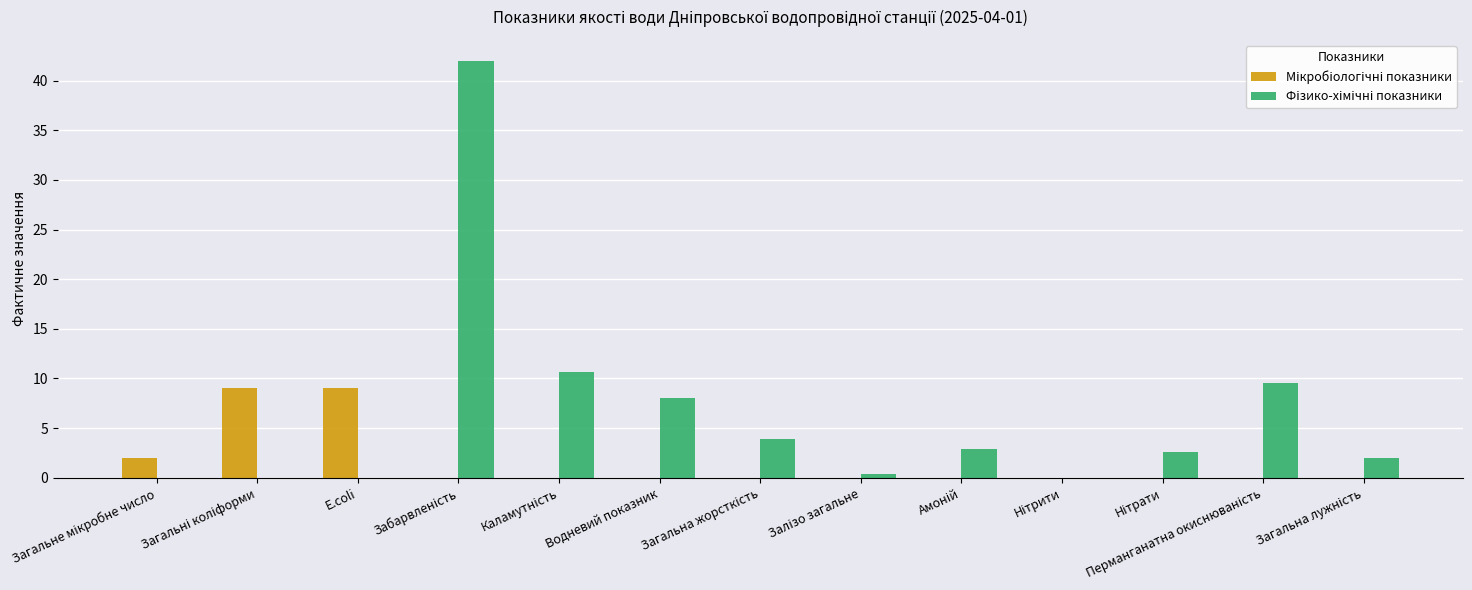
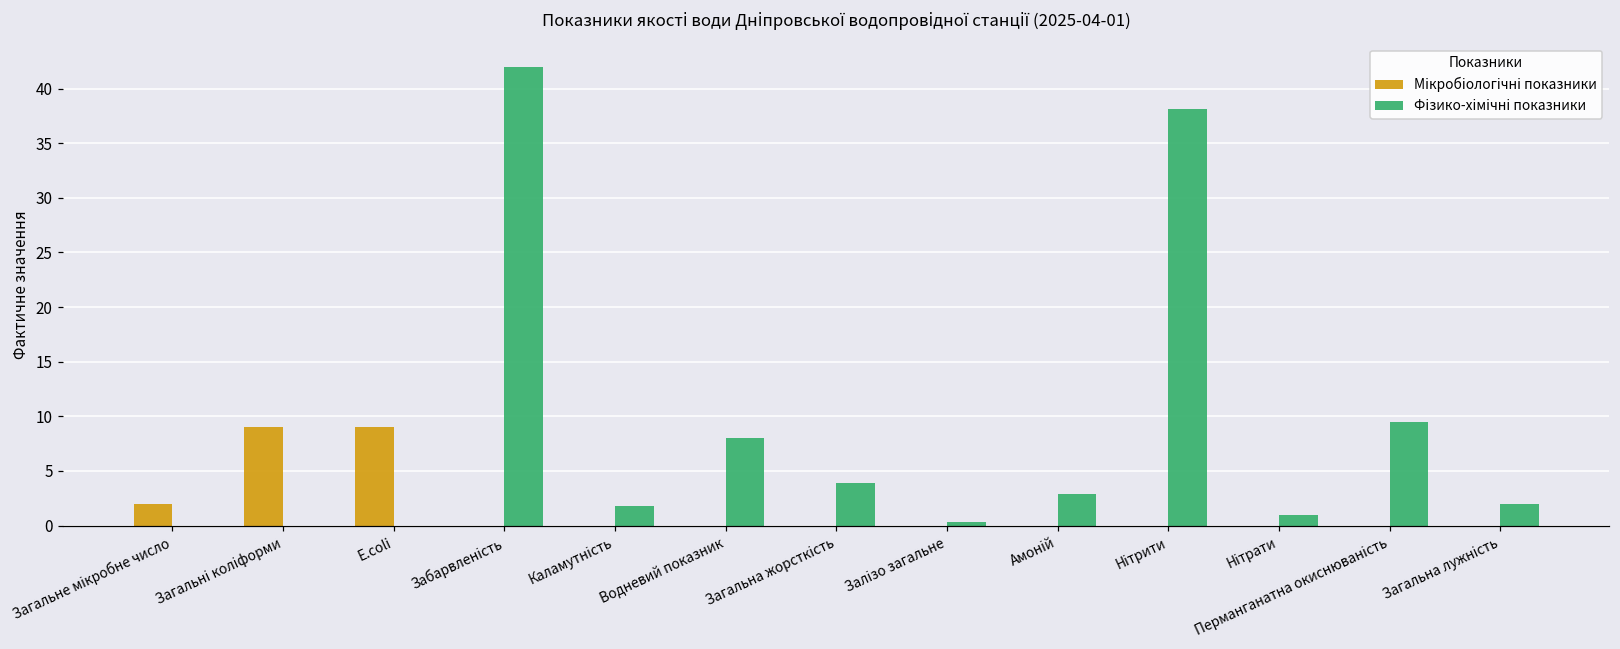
Фізико-хімічні показники, Каламутність: 11 -> 2
Фізико-хімічні показники, Нітрити: 0 -> 38
Фізико-хімічні показники, Нітрати: 3 -> 1
